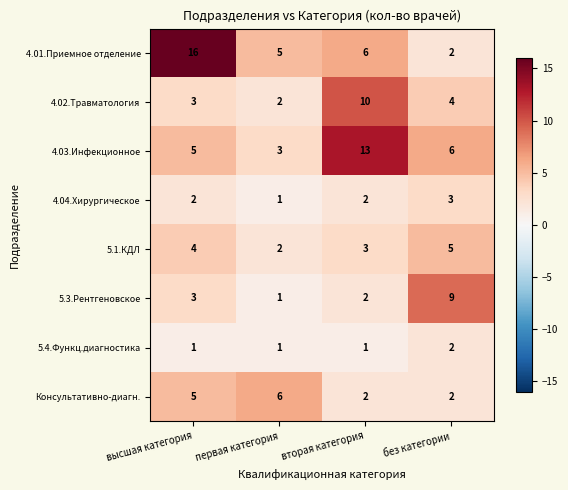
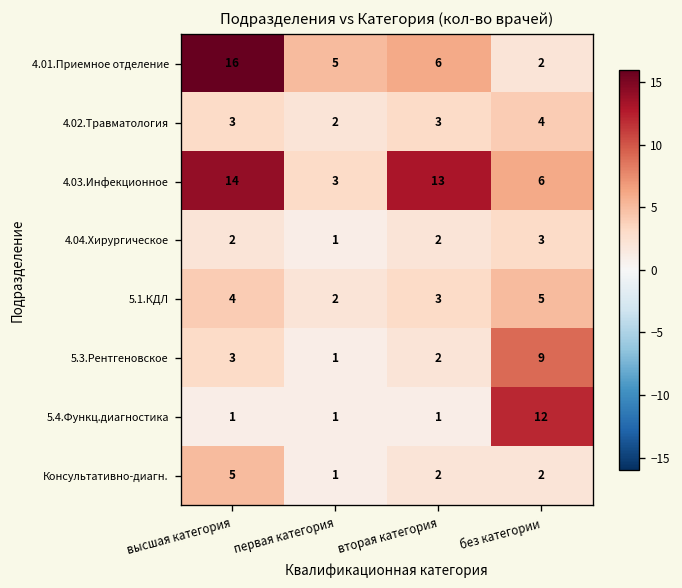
4.02.Травматология, вторая категория: 10 -> 3
4.03.Инфекционное, высшая категория: 5 -> 14
5.4.Функц.диагностика, без категории: 2 -> 12
Консультативно-диагн., первая категория: 6 -> 1
